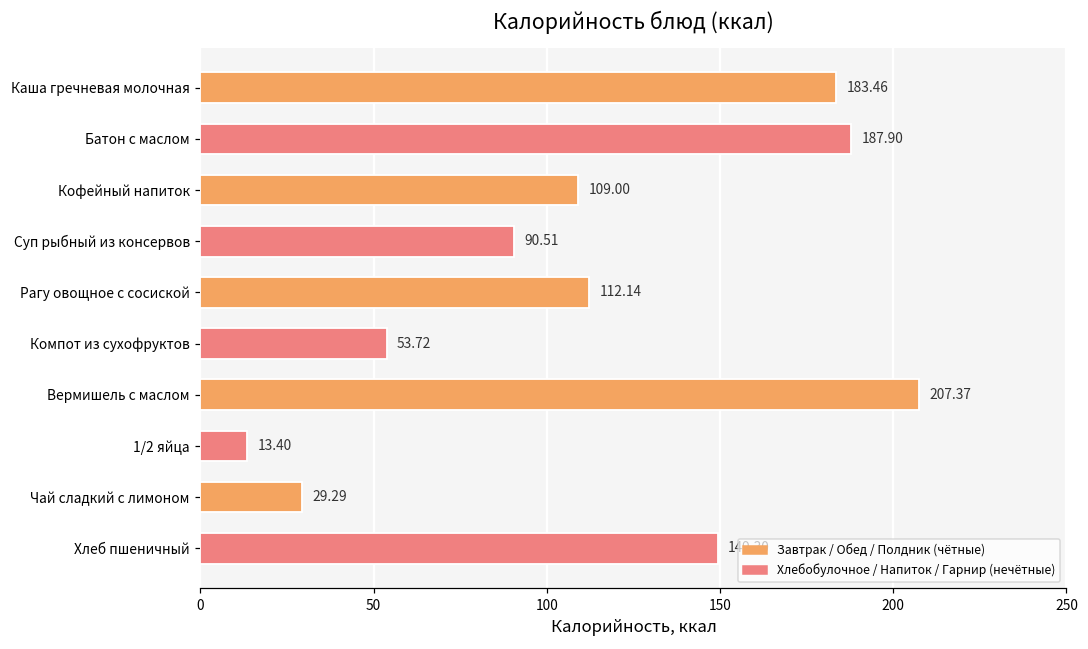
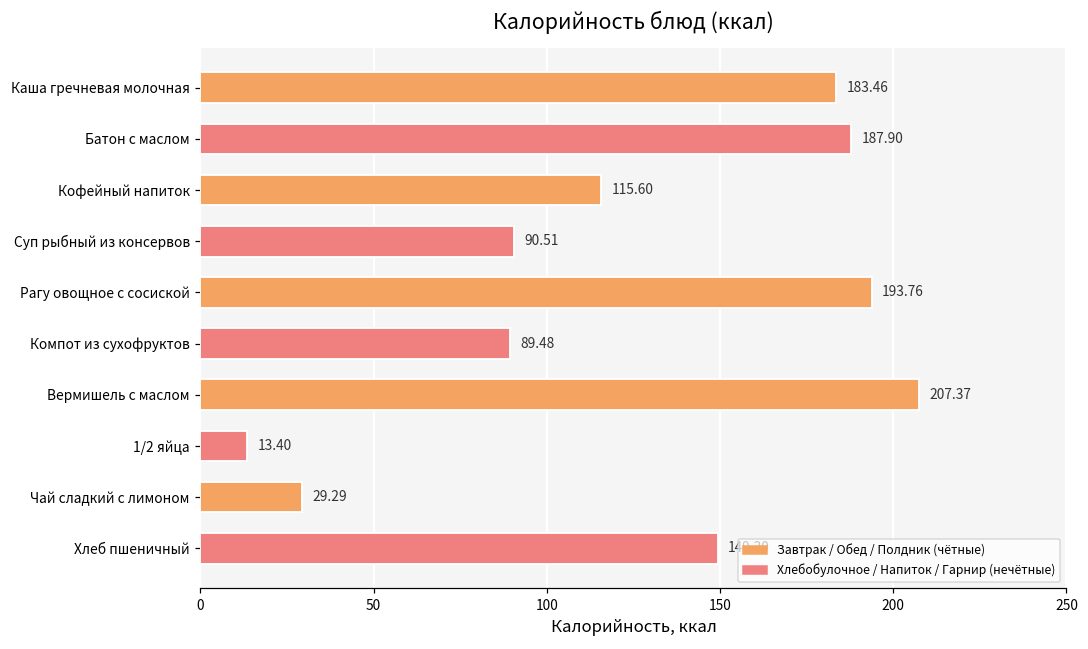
Кофейный напиток: 109.00 -> 115.60
Рагу овощное с сосиской: 112.14 -> 193.76
Компот из сухофруктов: 53.72 -> 89.48
